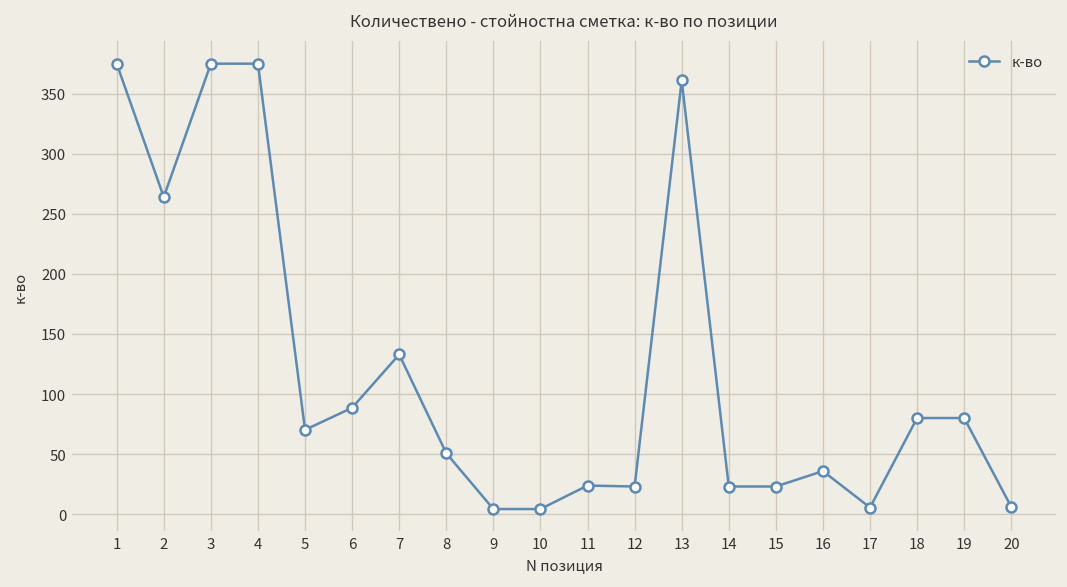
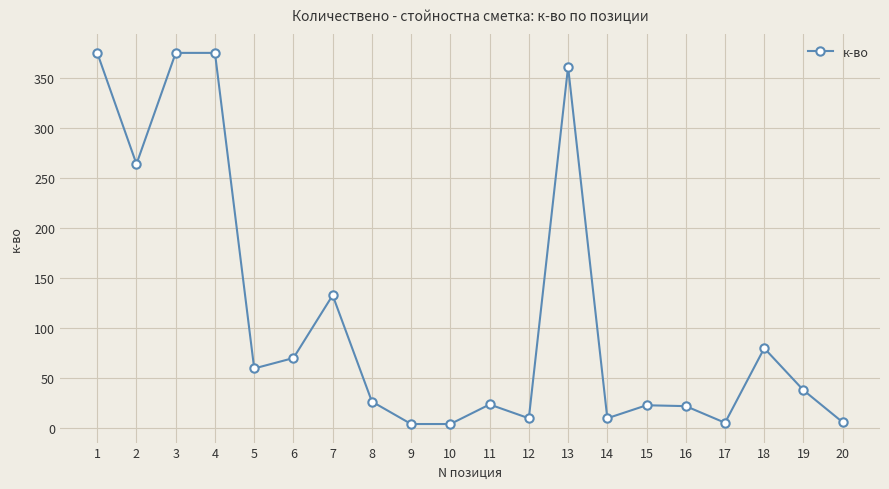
5: 70 -> 60
6: 89 -> 70
8: 51 -> 27
12: 23 -> 10
14: 23 -> 10
16: 36 -> 22
19: 80 -> 38
